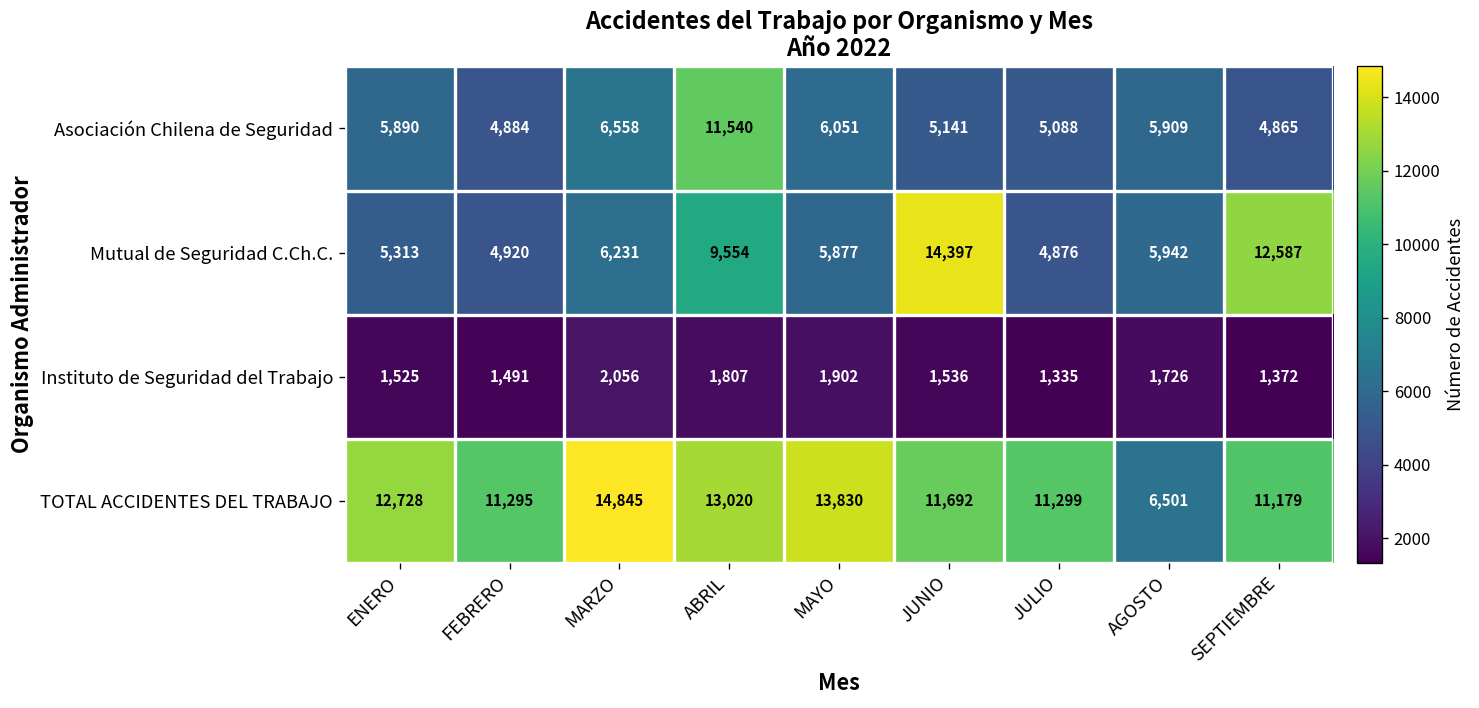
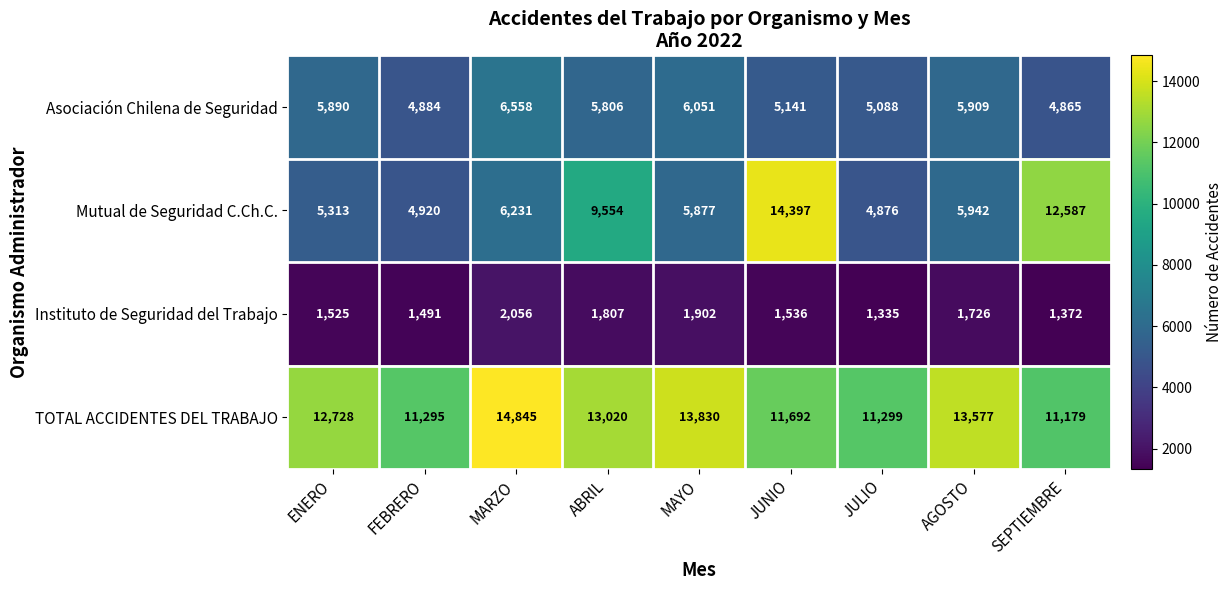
Asociación Chilena de Seguridad, ABRIL: 11,540 -> 5,806
TOTAL ACCIDENTES DEL TRABAJO, AGOSTO: 6,501 -> 13,577
